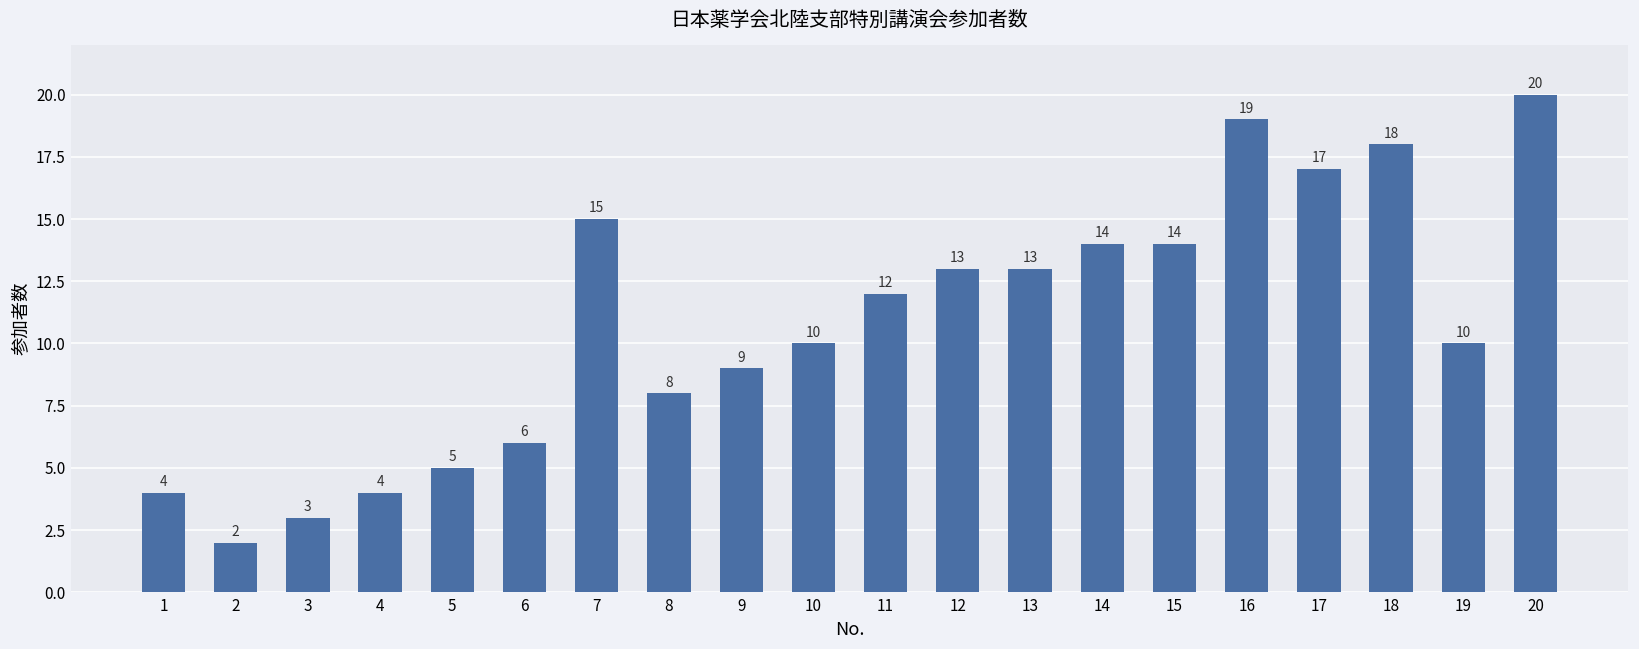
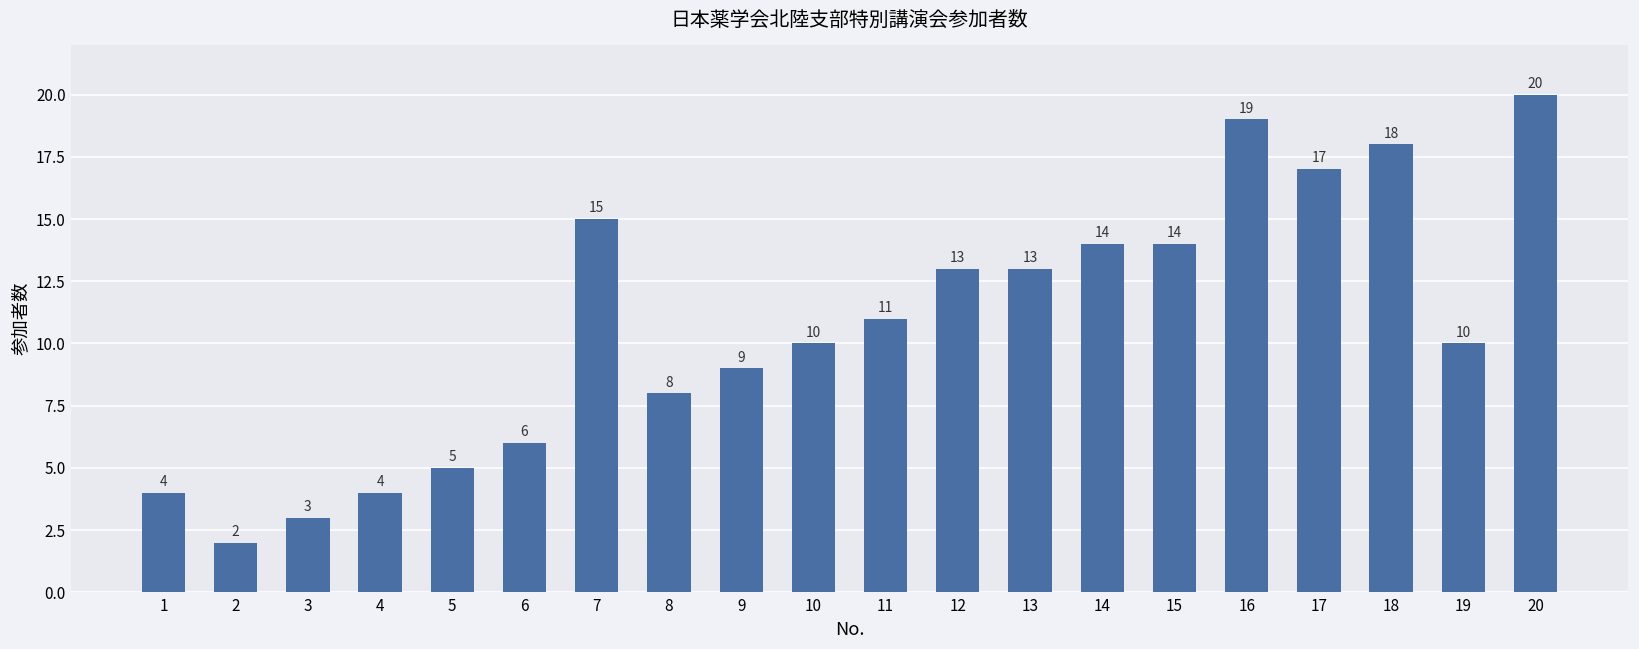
11: 12 -> 11
